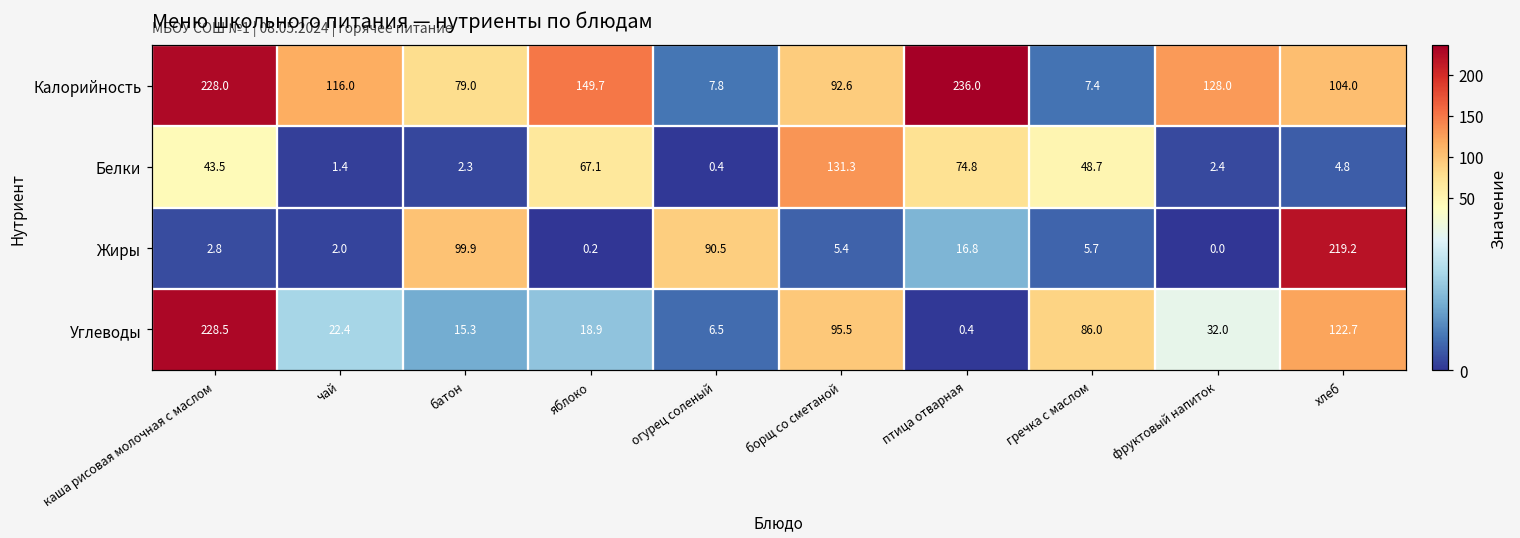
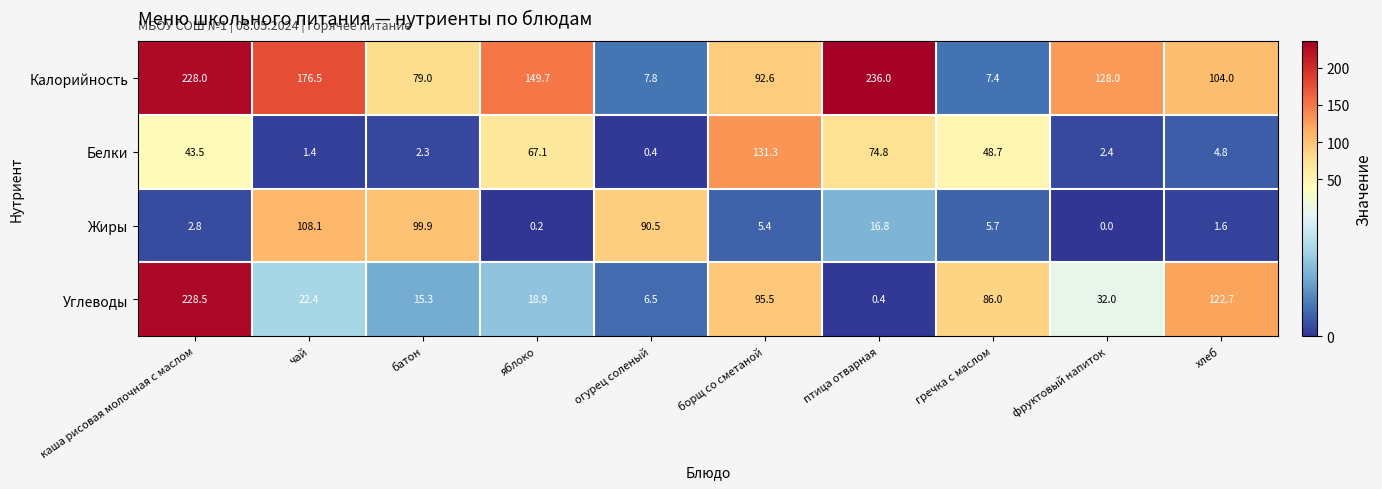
Калорийность, чай: 116.0 -> 176.5
Жиры, чай: 2.0 -> 108.1
Жиры, хлеб: 219.2 -> 1.6
